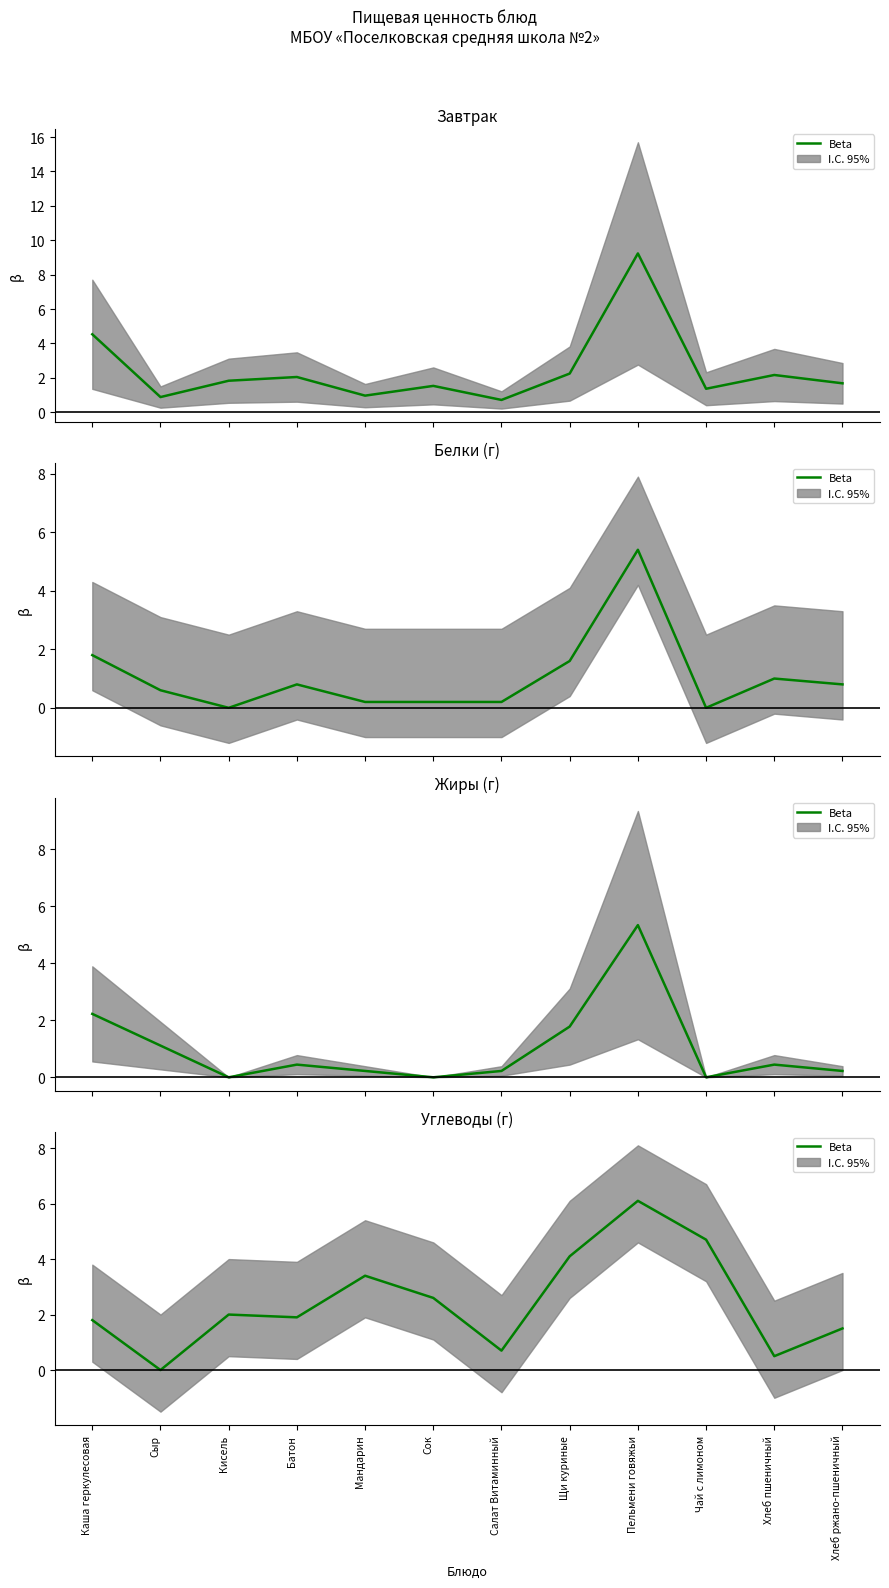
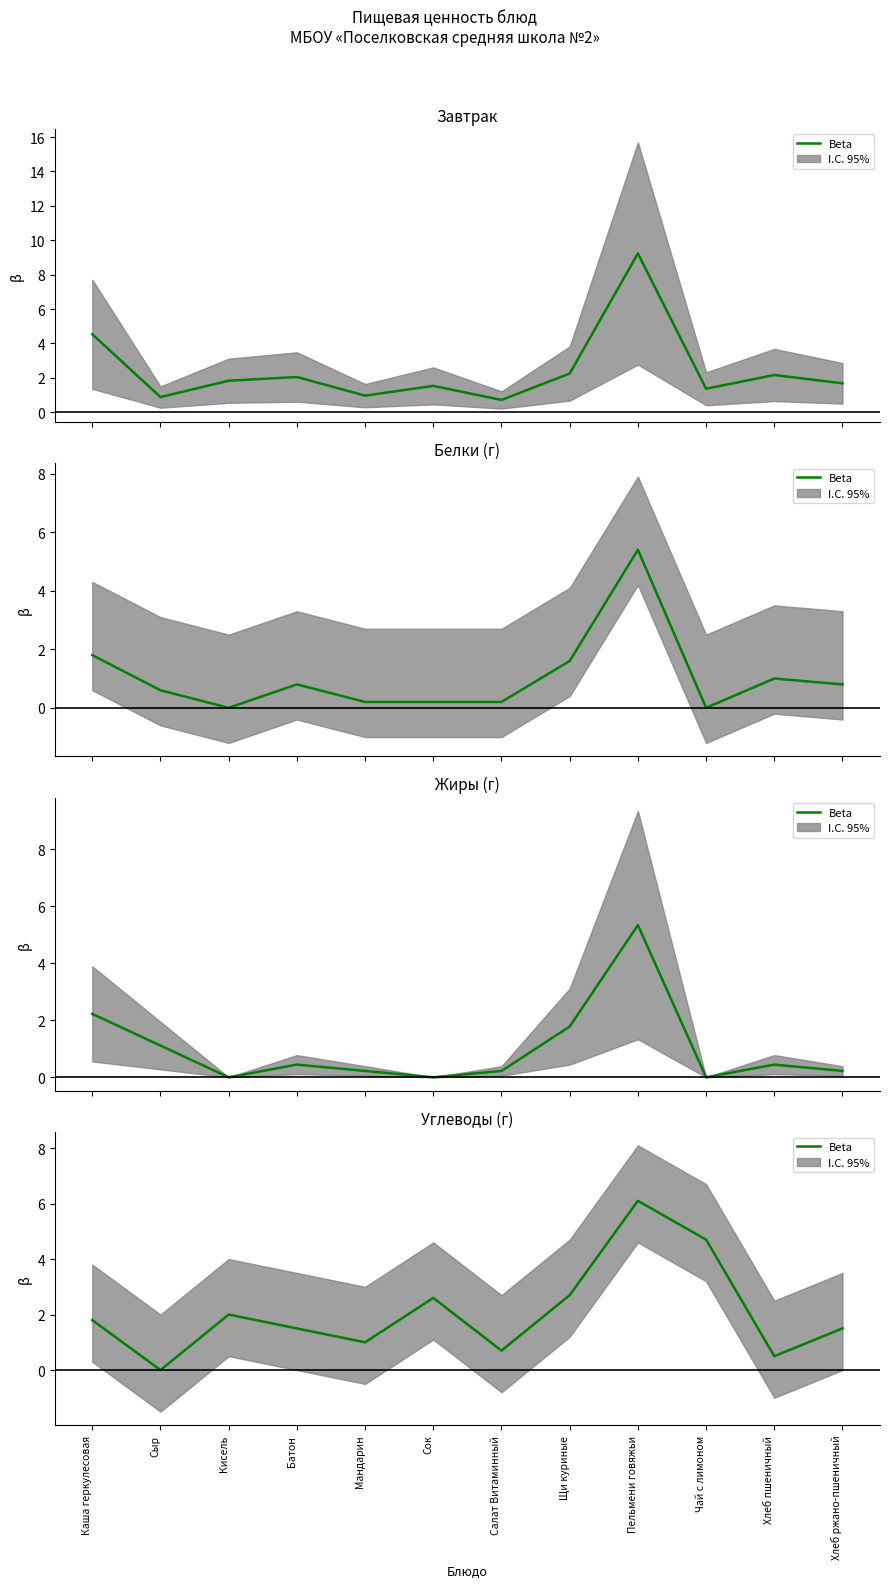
Углеводы (г), Beta, Батон: 1.9 -> 1.5
Углеводы (г), Beta, Мандарин: 3.4 -> 1.0
Углеводы (г), Beta, Щи куриные: 4.1 -> 2.7
